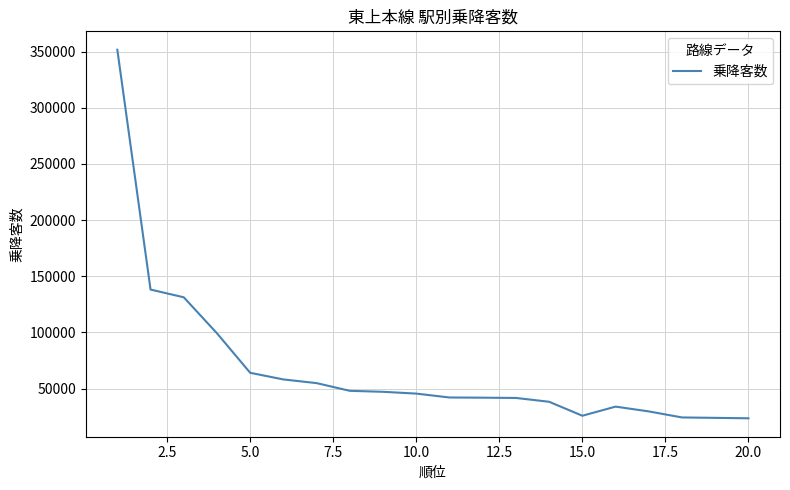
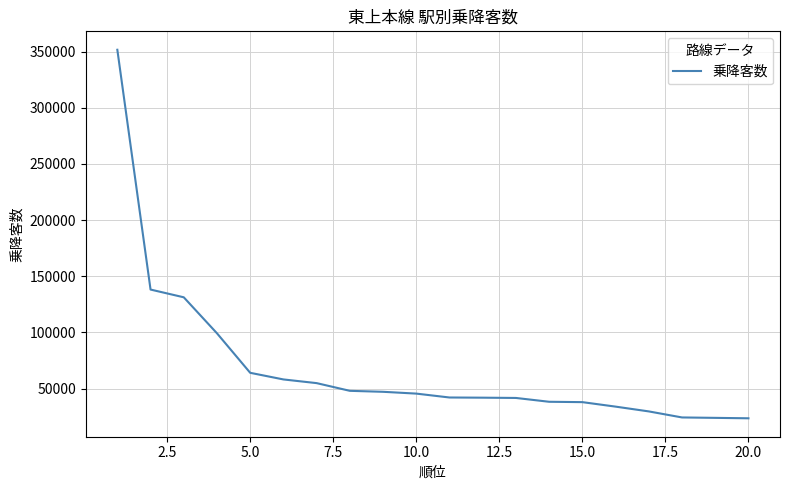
15.0: 26000 -> 38000
